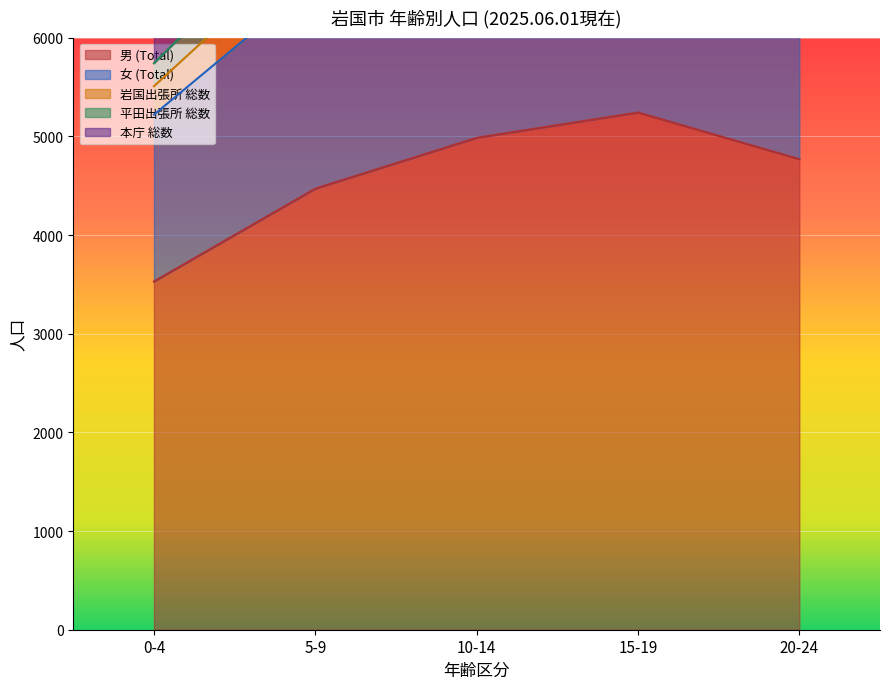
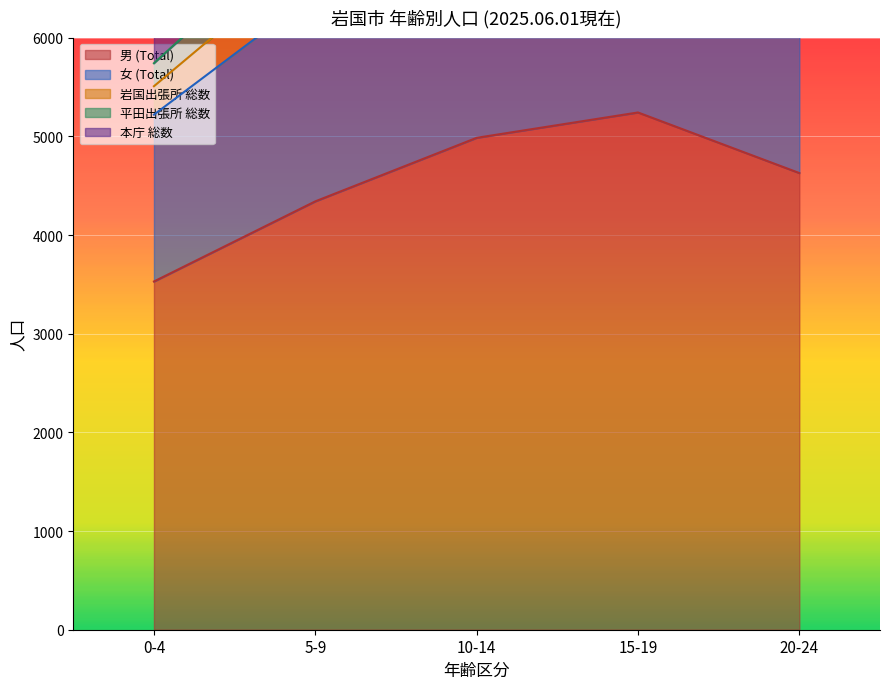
男 (Total), 5-9: 4500 -> 4300
男 (Total), 20-24: 4800 -> 4600
